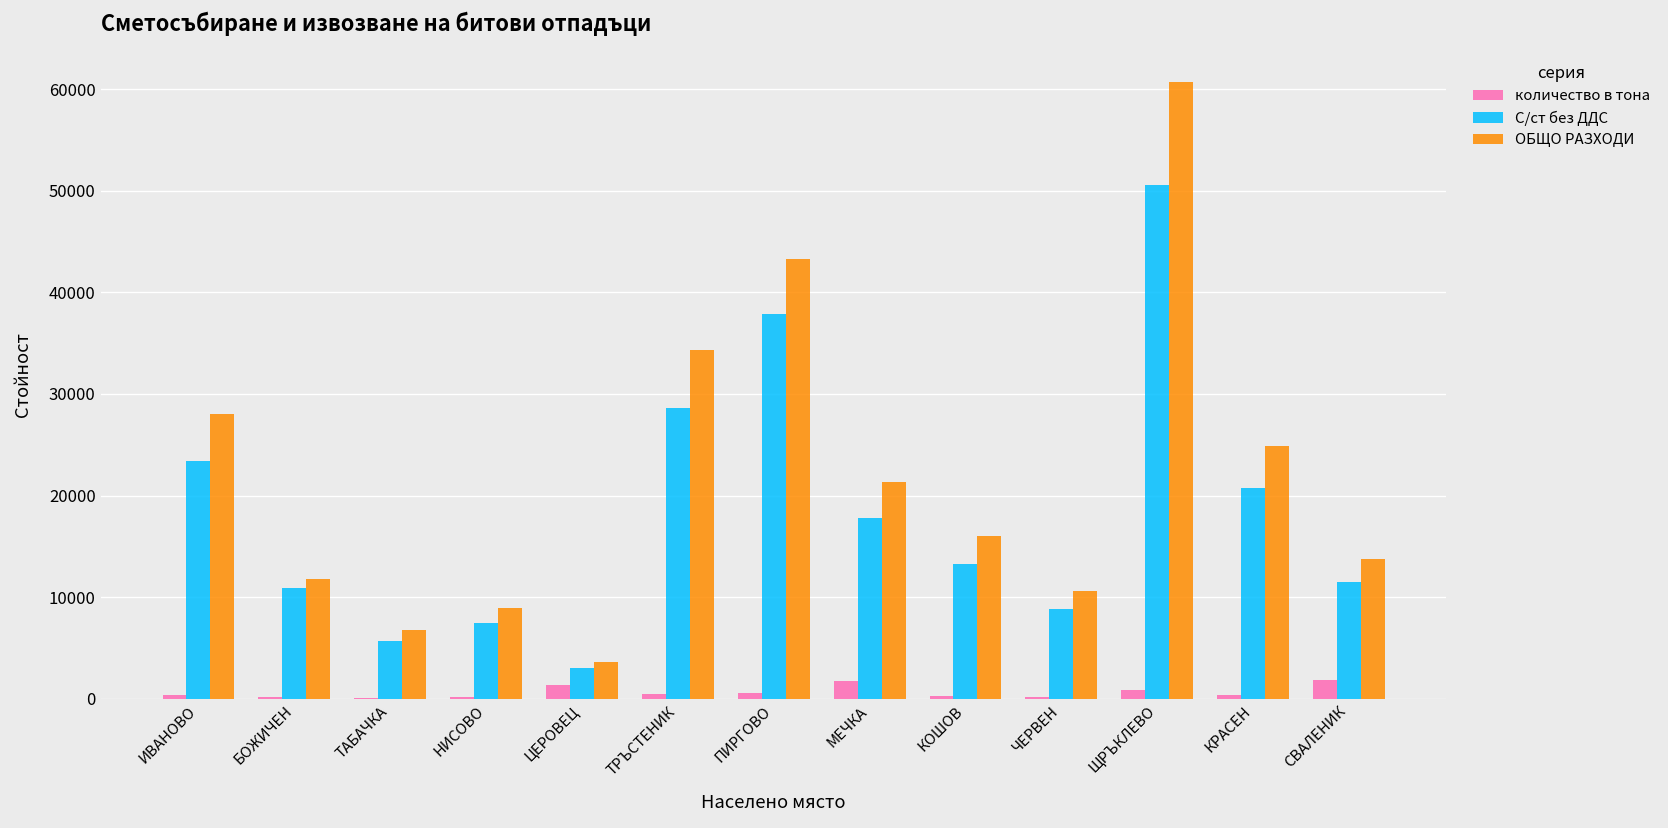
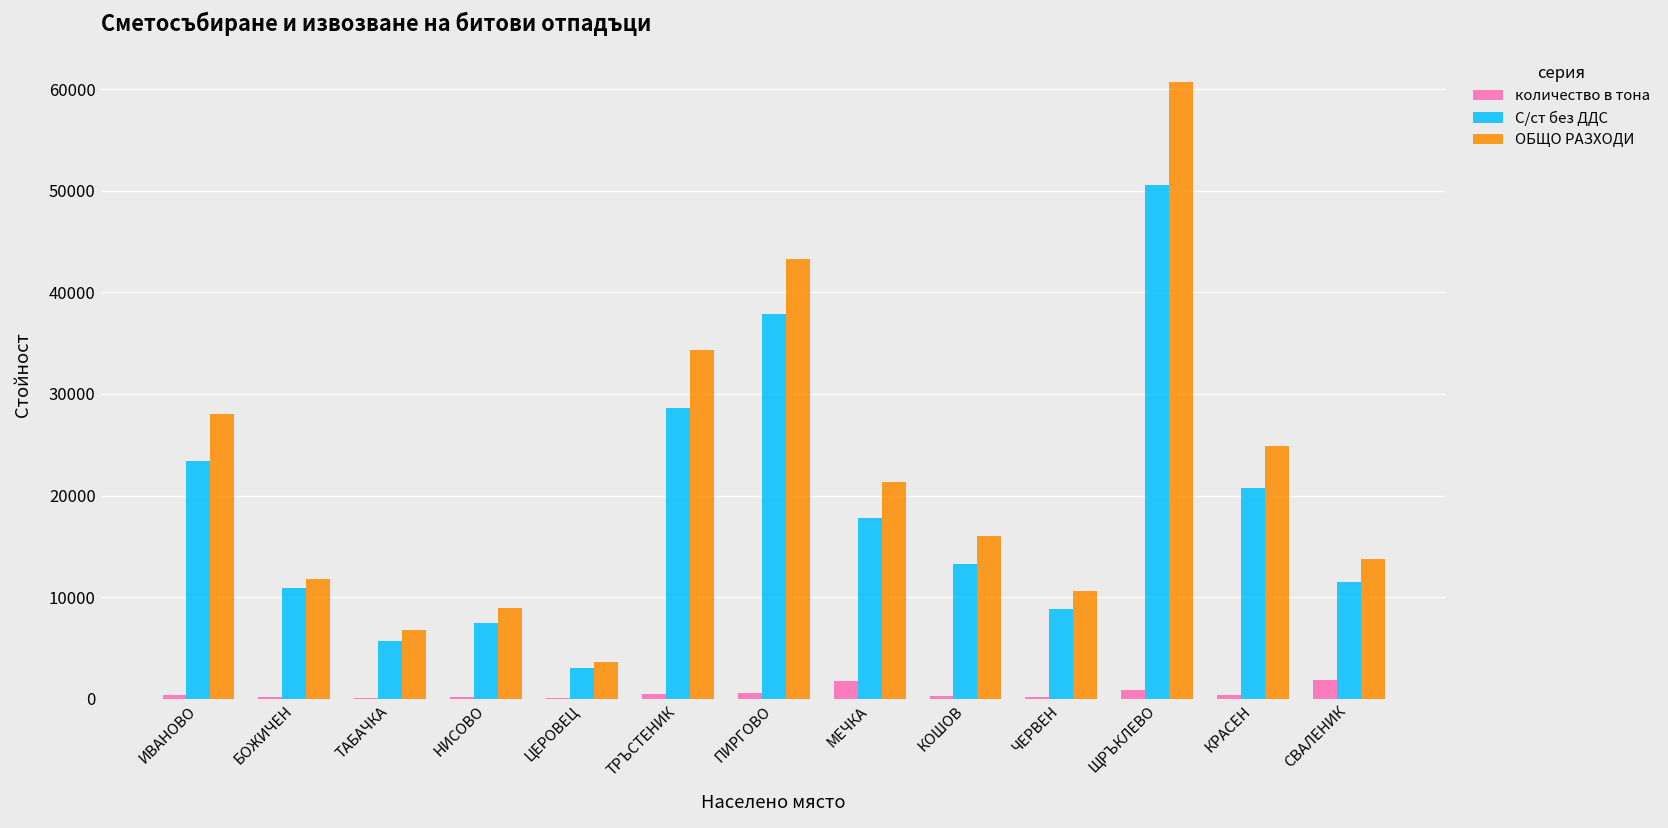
количество в тона, ЦЕРОВЕЦ: 1000 -> 0
